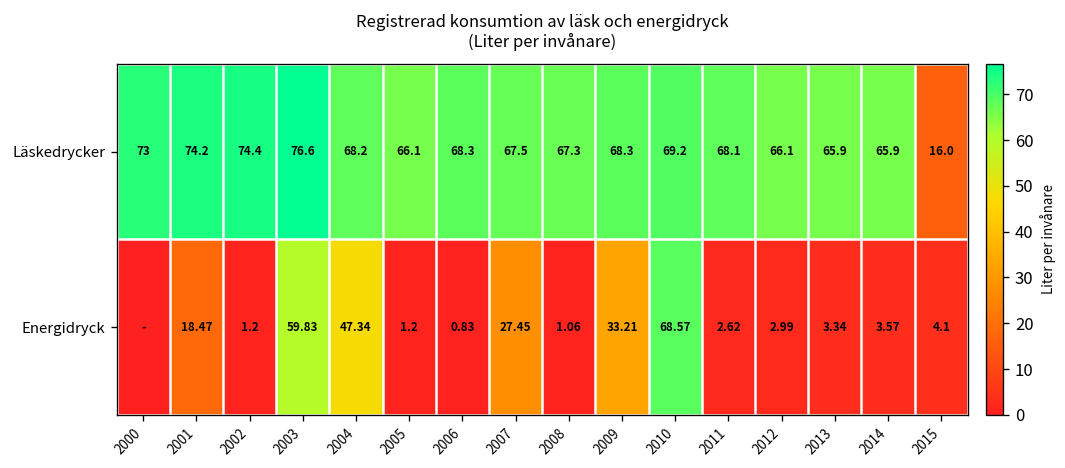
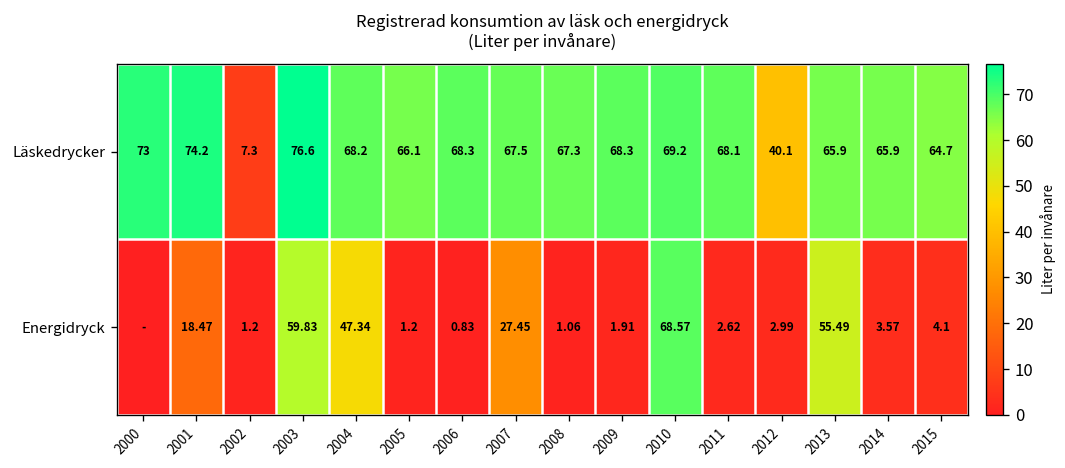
Läskedrycker, 2002: 74.4 -> 7.3
Läskedrycker, 2012: 66.1 -> 40.1
Läskedrycker, 2015: 16.0 -> 64.7
Energidryck, 2009: 33.21 -> 1.91
Energidryck, 2013: 3.34 -> 55.49
